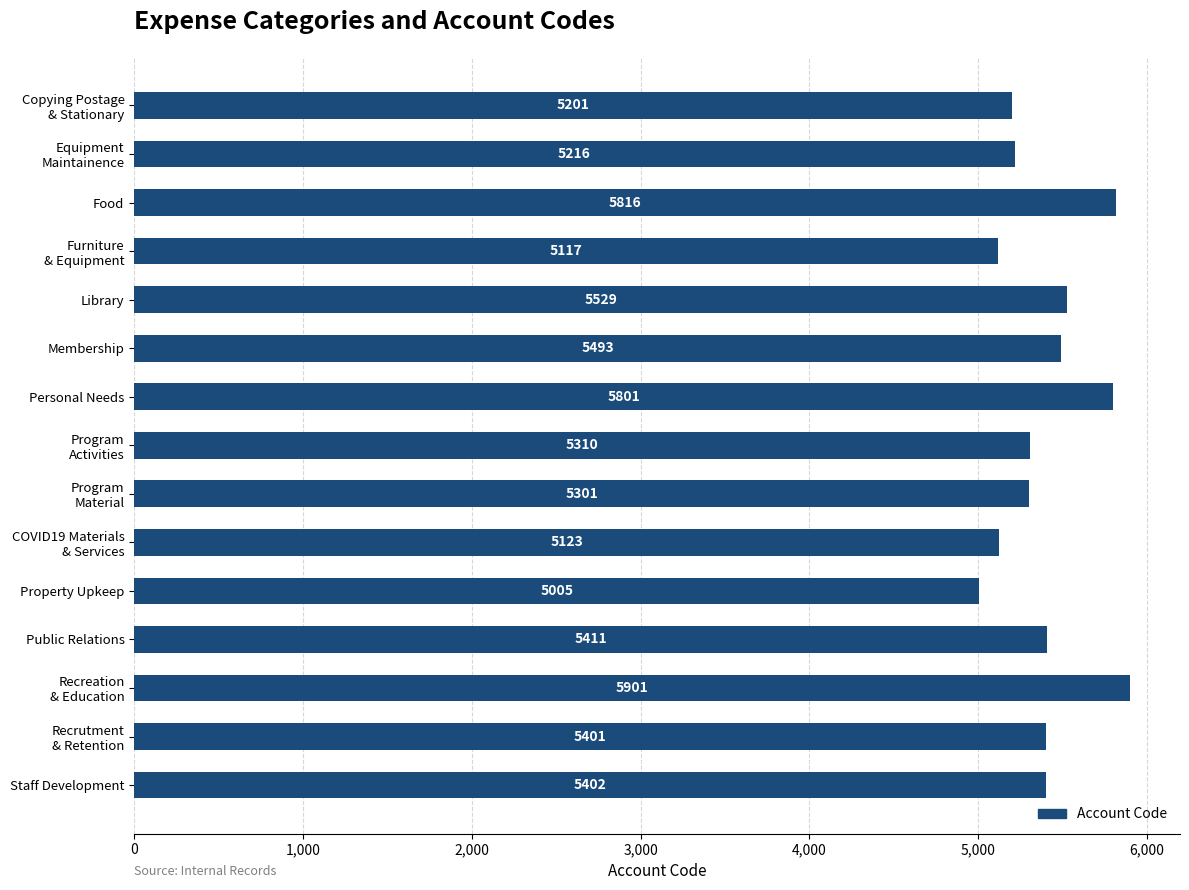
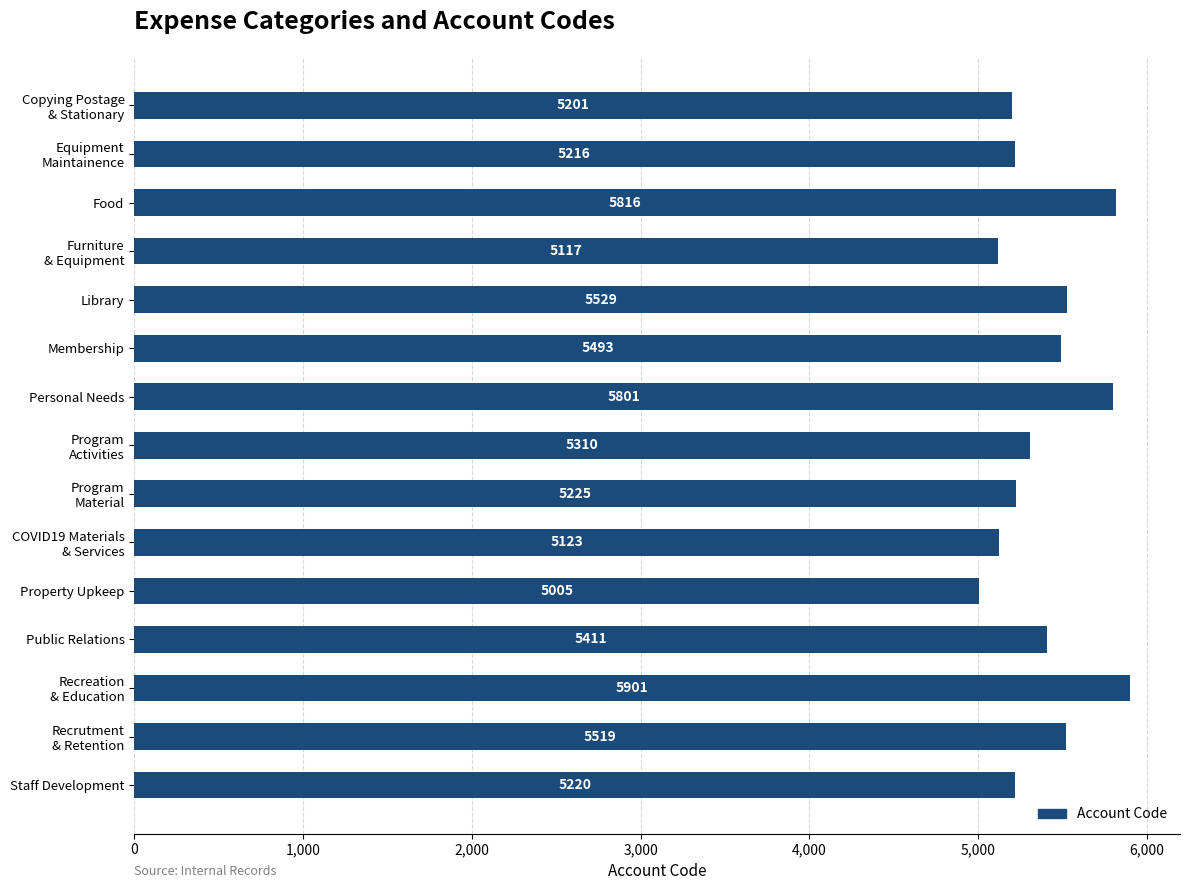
Program Material: 5301 -> 5225
Recrutment & Retention: 5401 -> 5519
Staff Development: 5402 -> 5220
